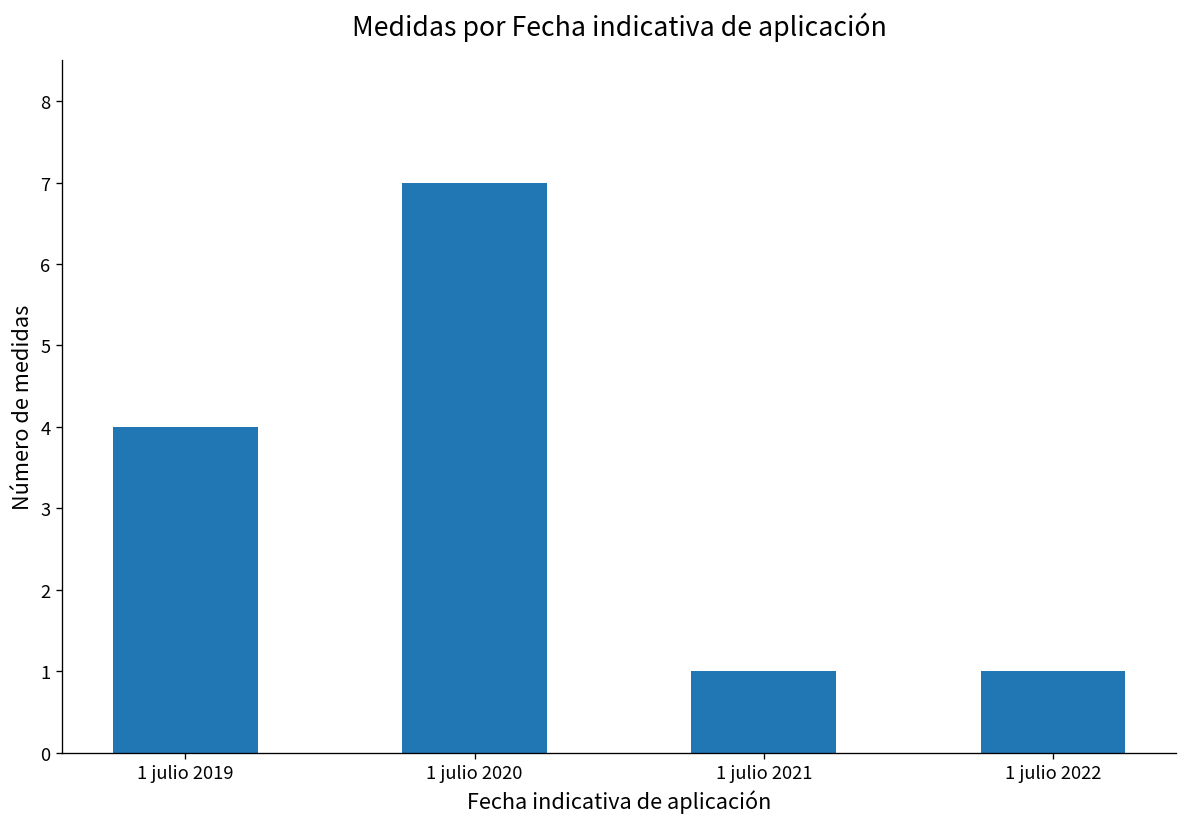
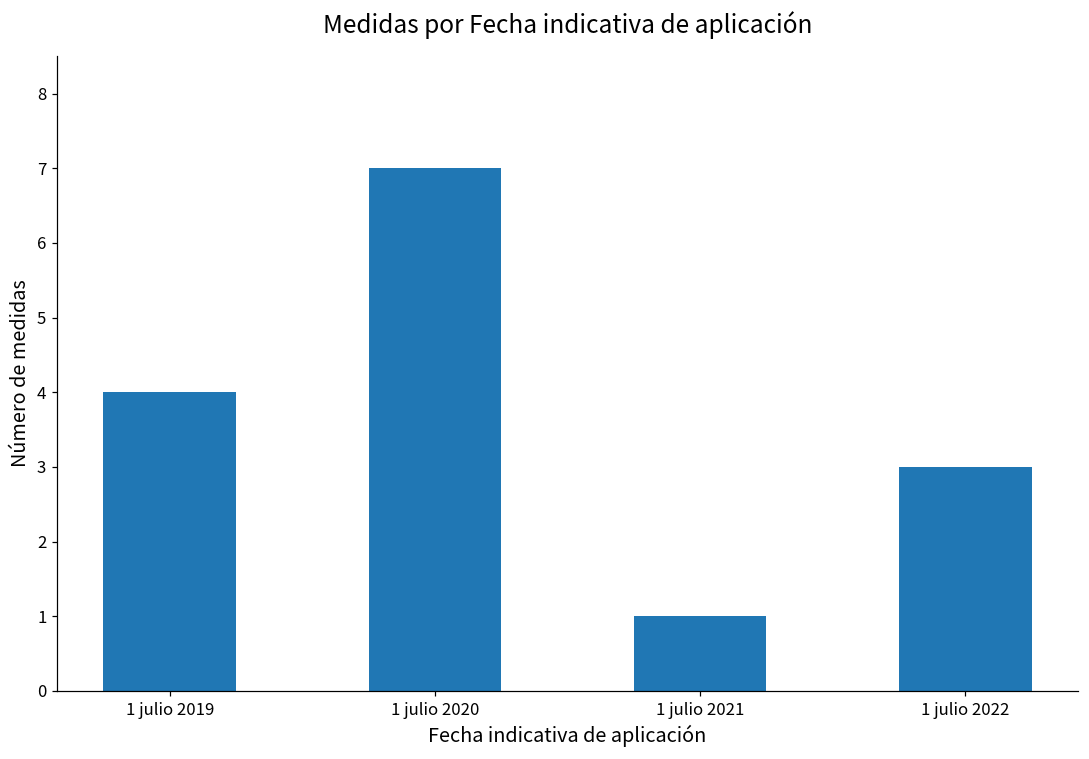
1 julio 2022: 1 -> 3
